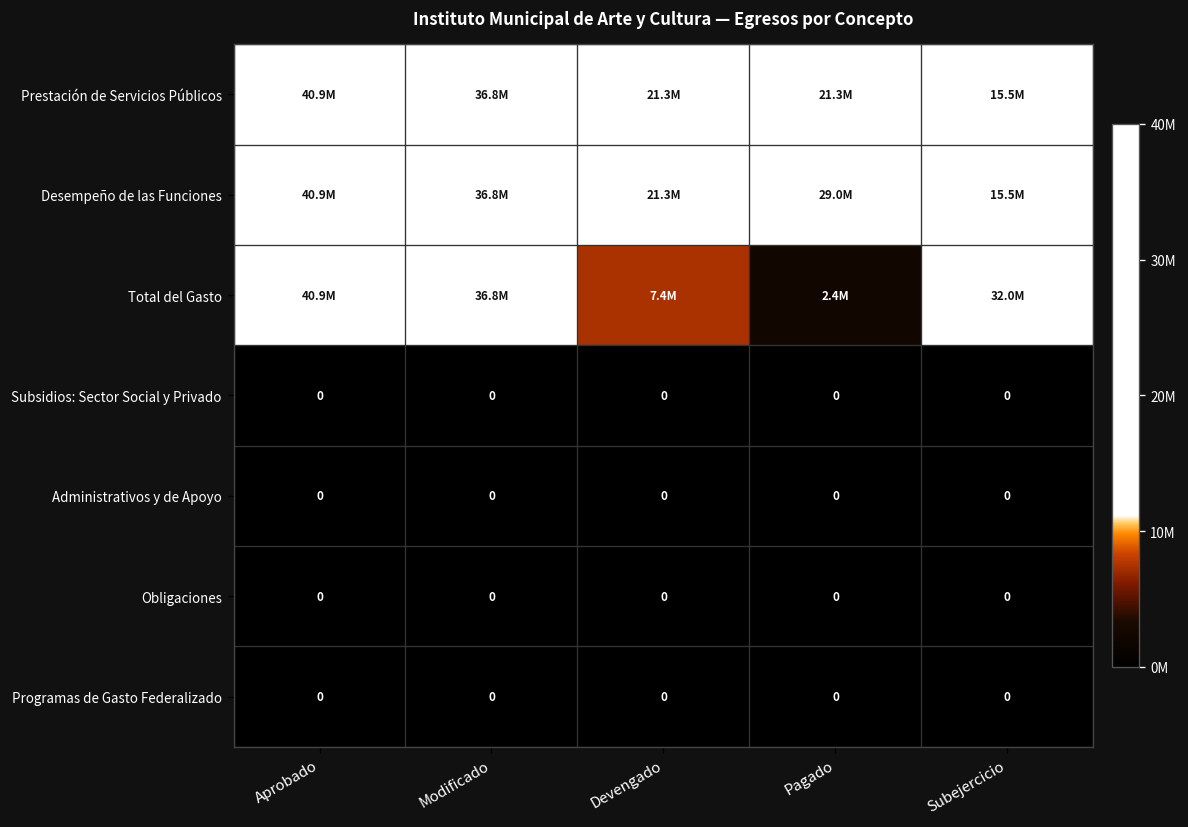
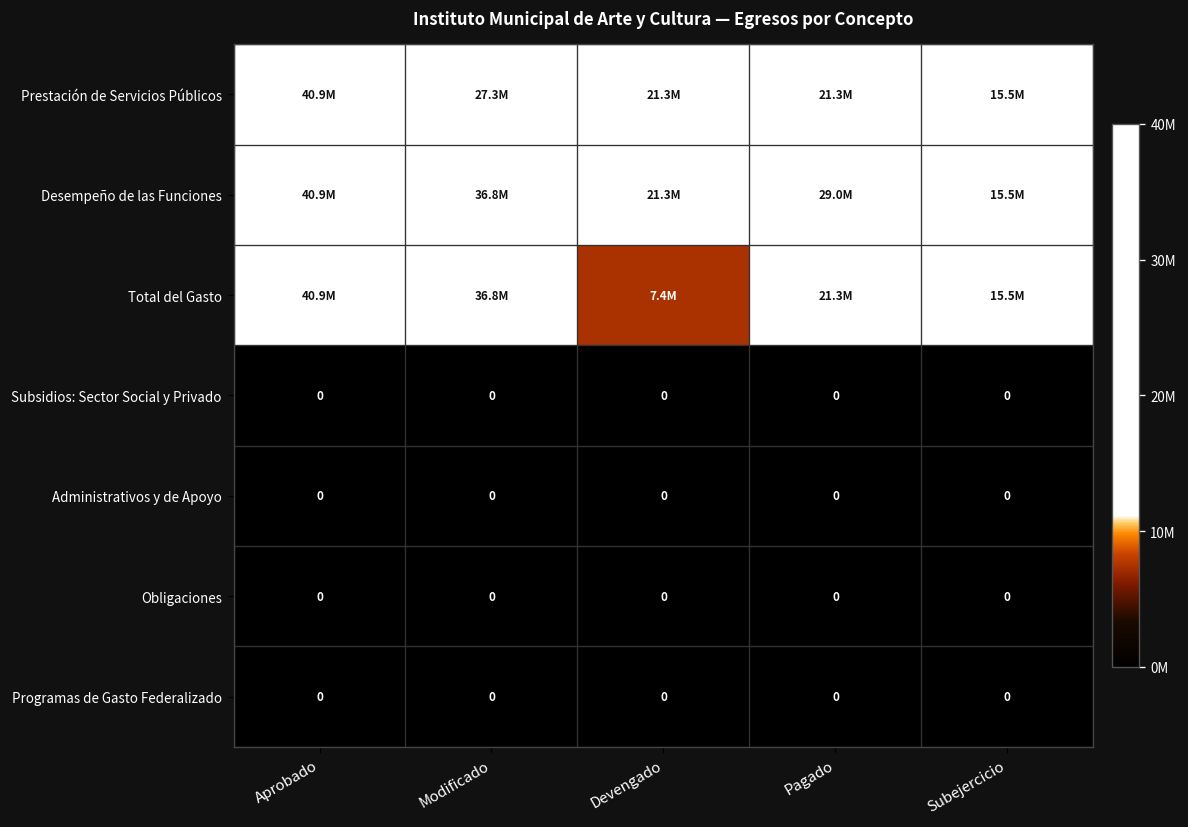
Prestación de Servicios Públicos, Modificado: 36.8M -> 27.3M
Total del Gasto, Pagado: 2.4M -> 21.3M
Total del Gasto, Subejercicio: 32.0M -> 15.5M
